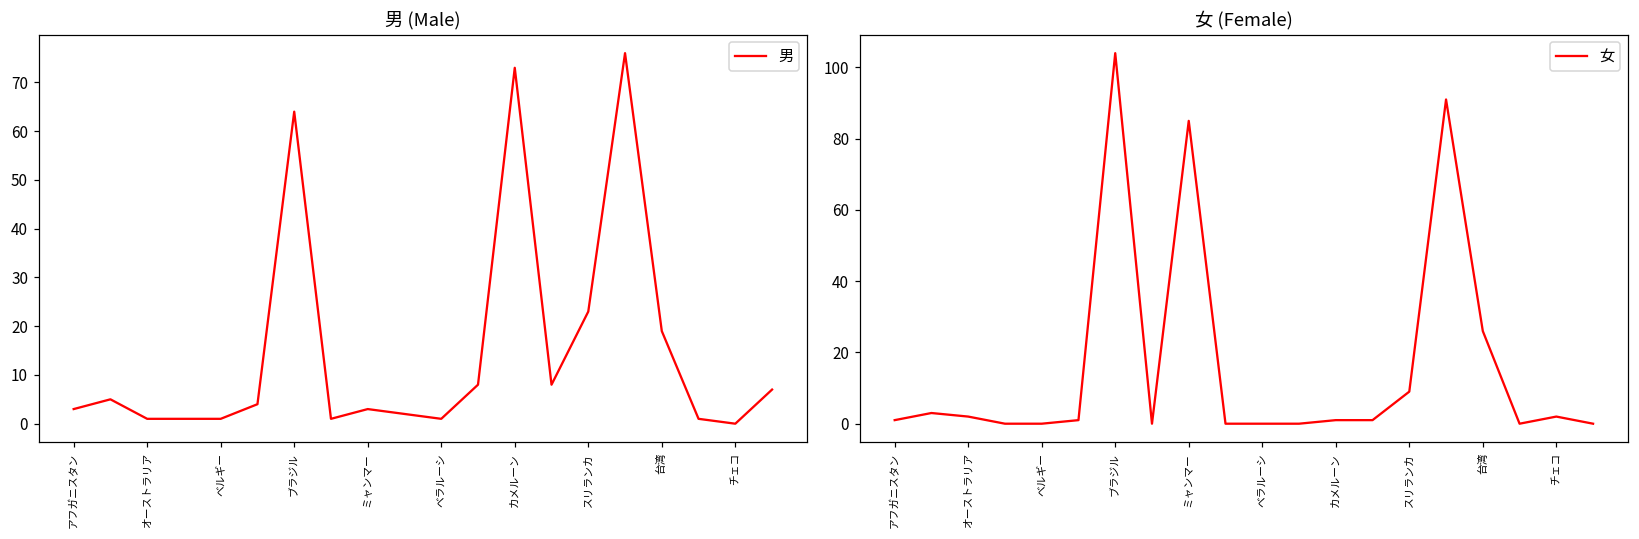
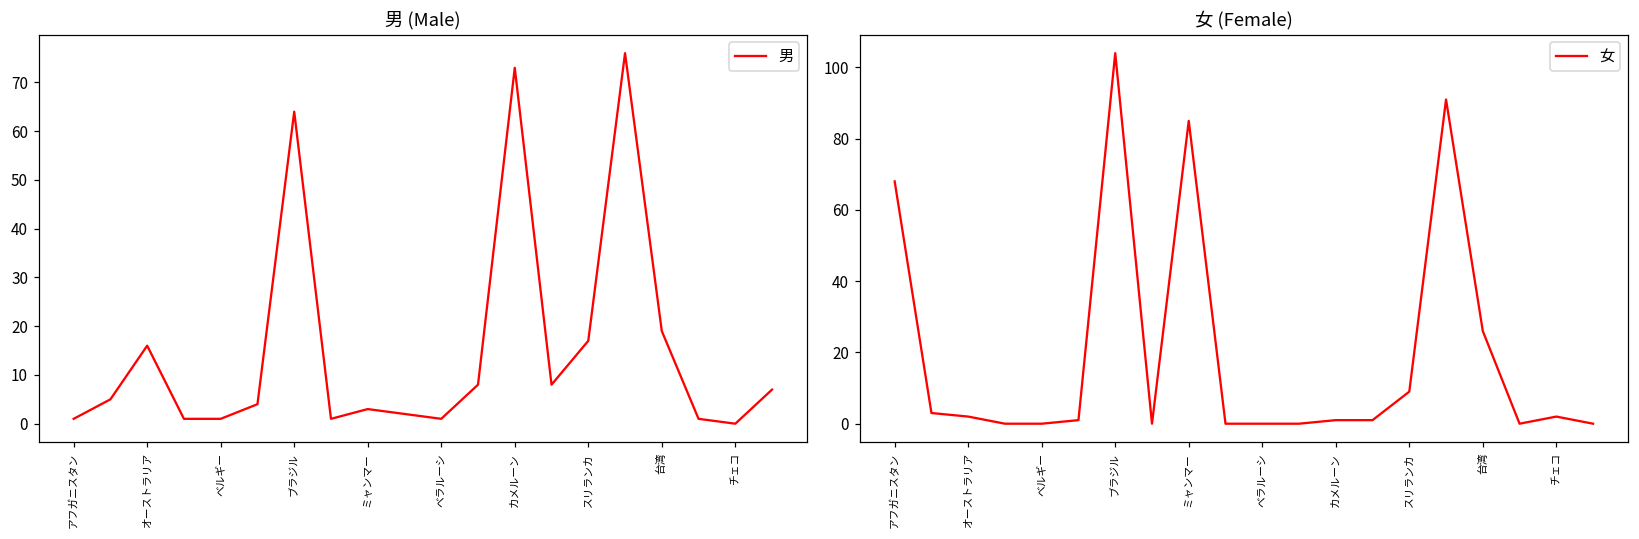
男 (Male), アフガニスタン: 3 -> 1
男 (Male), オーストラリア: 1 -> 16
男 (Male), スリランカ: 23 -> 17
女 (Female), アフガニスタン: 1 -> 68
